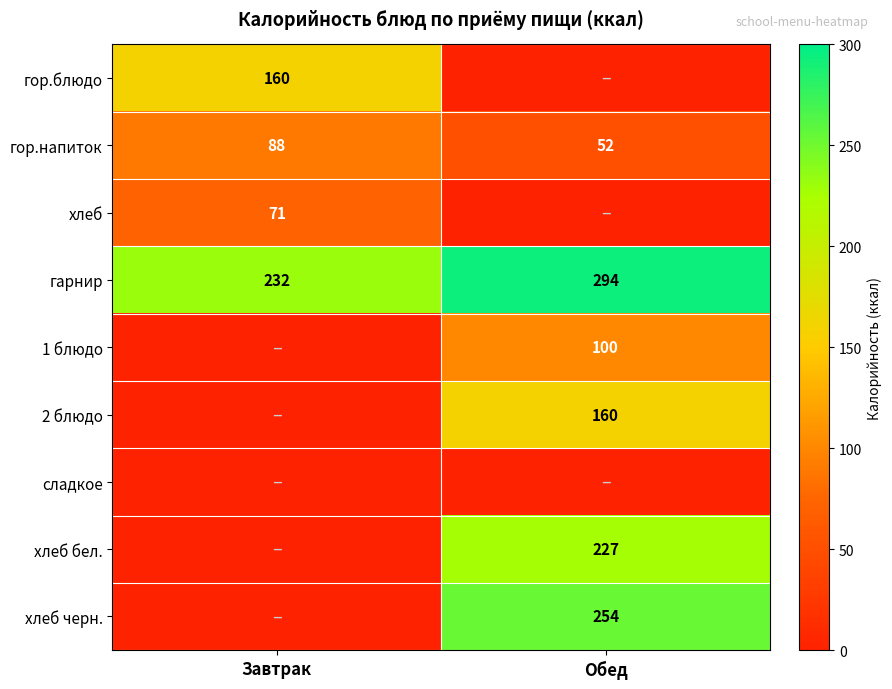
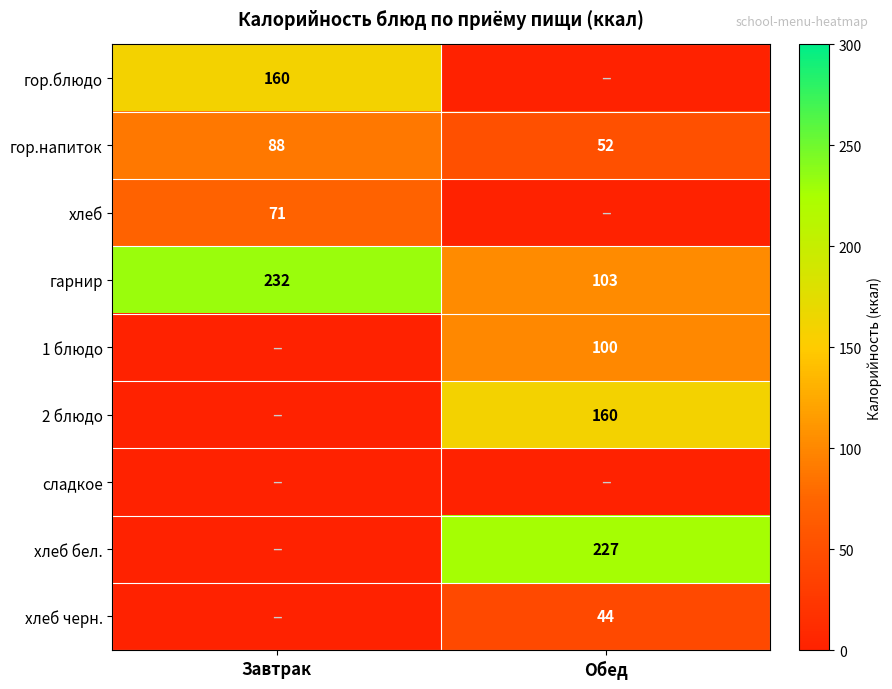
гарнир, Обед: 294 -> 103
хлеб черн., Обед: 254 -> 44
